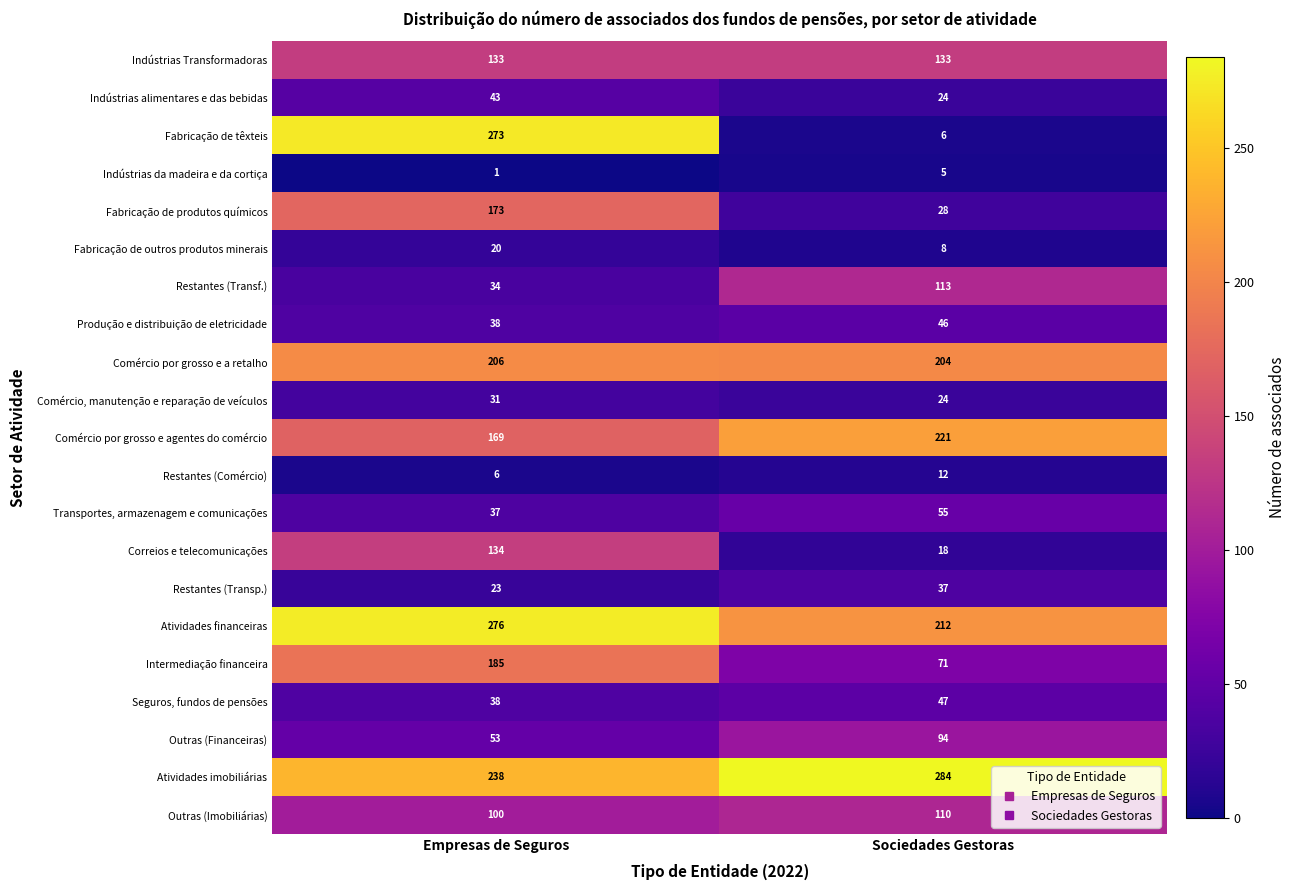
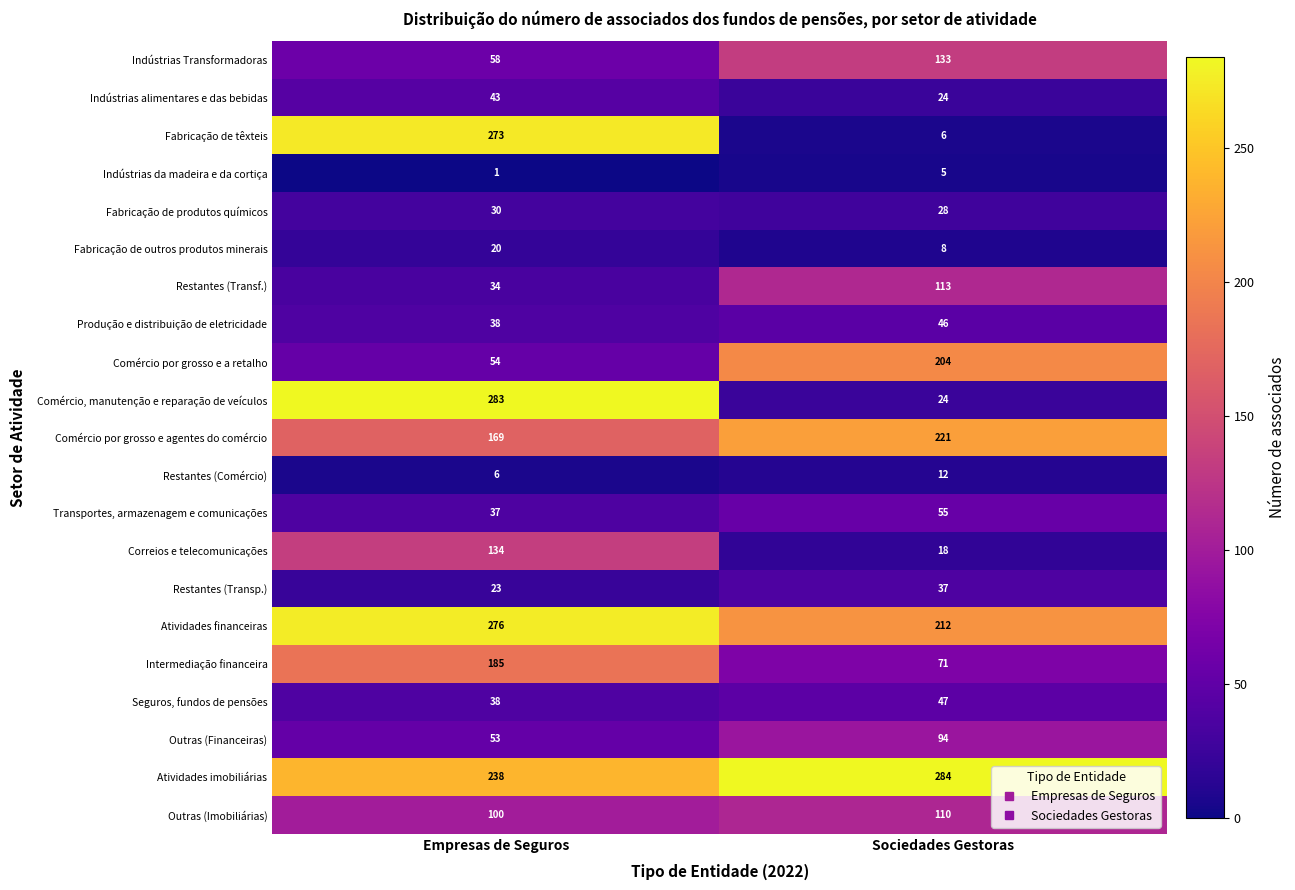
Indústrias Transformadoras, Empresas de Seguros: 133 -> 58
Fabricação de produtos químicos, Empresas de Seguros: 173 -> 30
Comércio por grosso e a retalho, Empresas de Seguros: 206 -> 54
Comércio, manutenção e reparação de veículos, Empresas de Seguros: 31 -> 283
